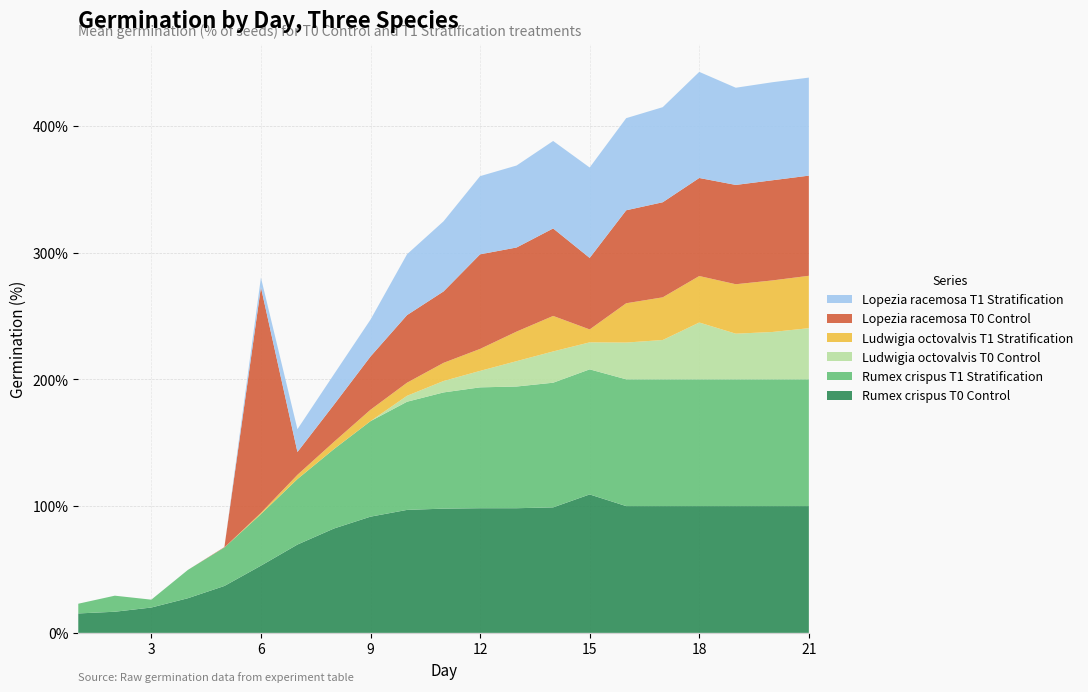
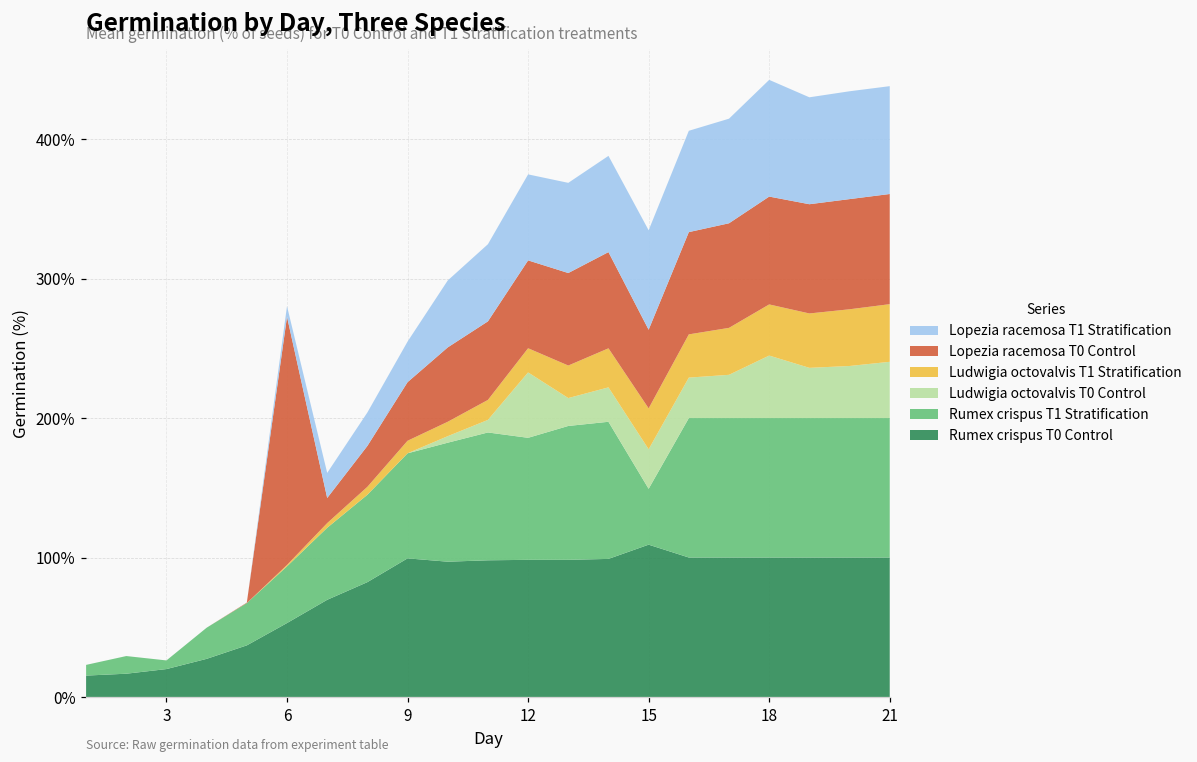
Rumex crispus T0 Control, 9: 92% -> 99%
Rumex crispus T1 Stratification, 12: 95% -> 87%
Ludwigia octovalvis T0 Control, 12: 13% -> 47%
Lopezia racemosa T0 Control, 12: 75% -> 63%
Rumex crispus T1 Stratification, 15: 99% -> 40%
Ludwigia octovalvis T0 Control, 15: 21% -> 28%
Ludwigia octovalvis T1 Stratification, 15: 10% -> 29%
